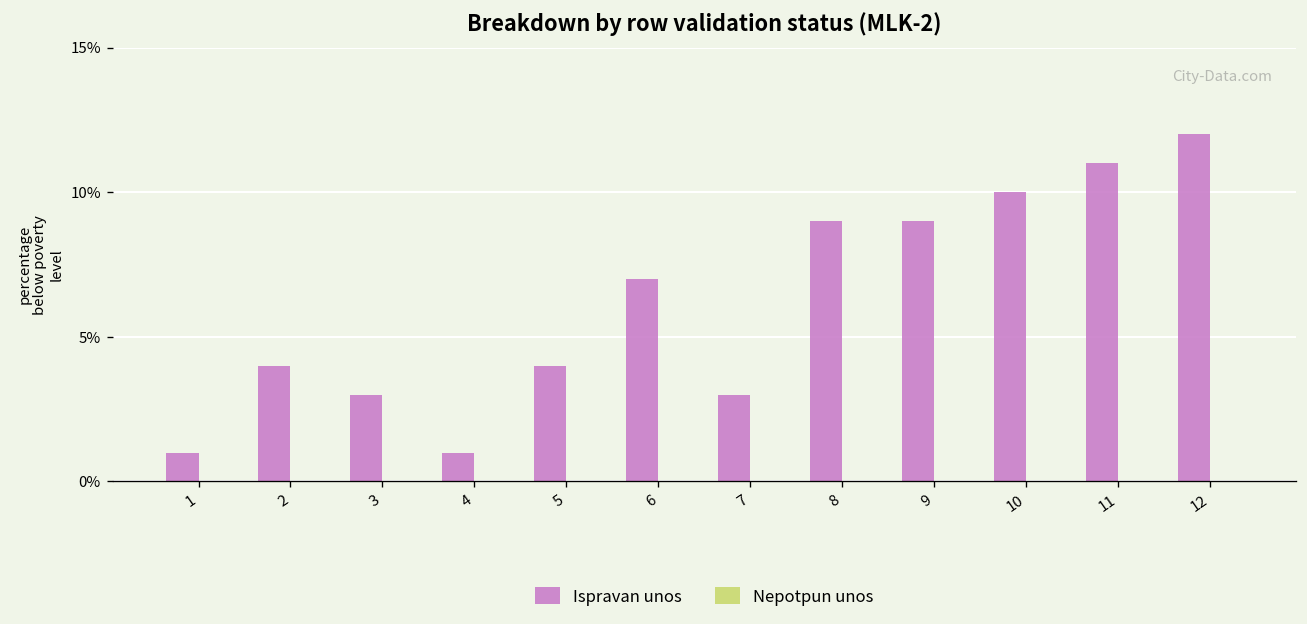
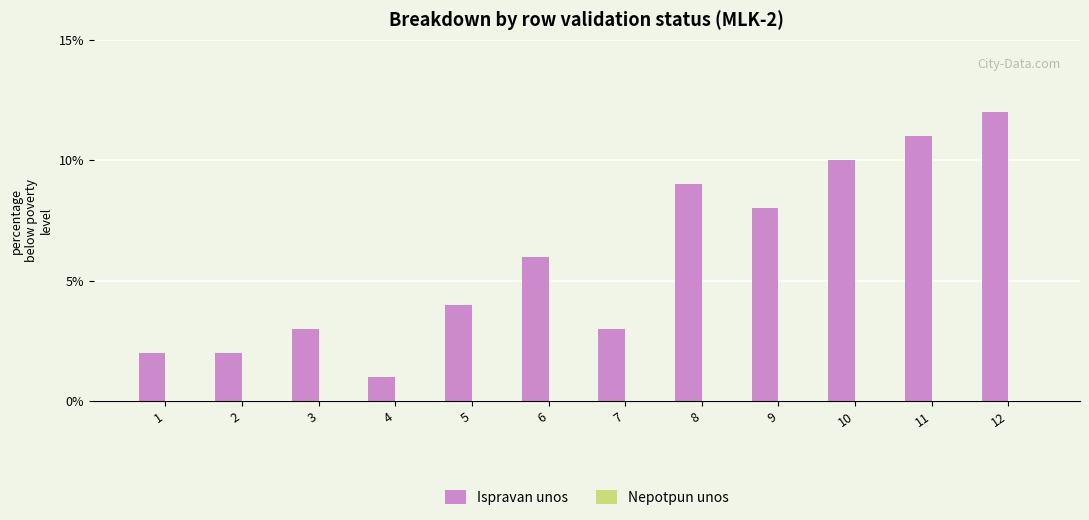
Ispravan unos, 1: 1% -> 2%
Ispravan unos, 2: 4% -> 2%
Ispravan unos, 6: 7% -> 6%
Ispravan unos, 9: 9% -> 8%
